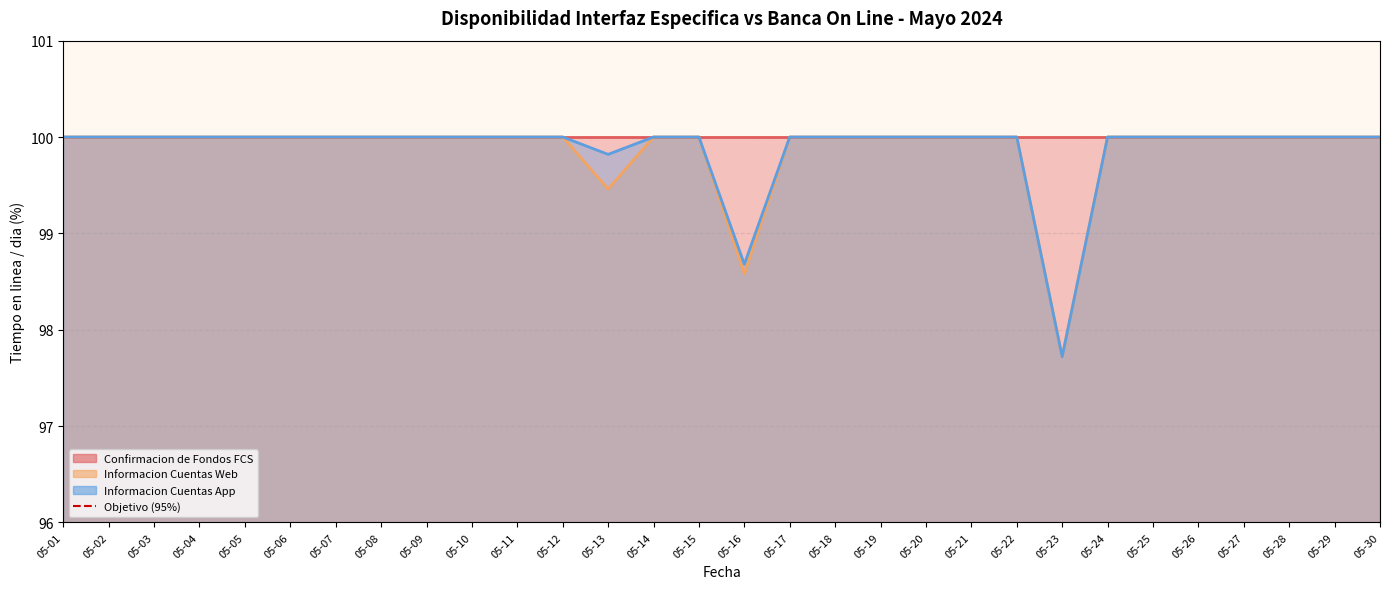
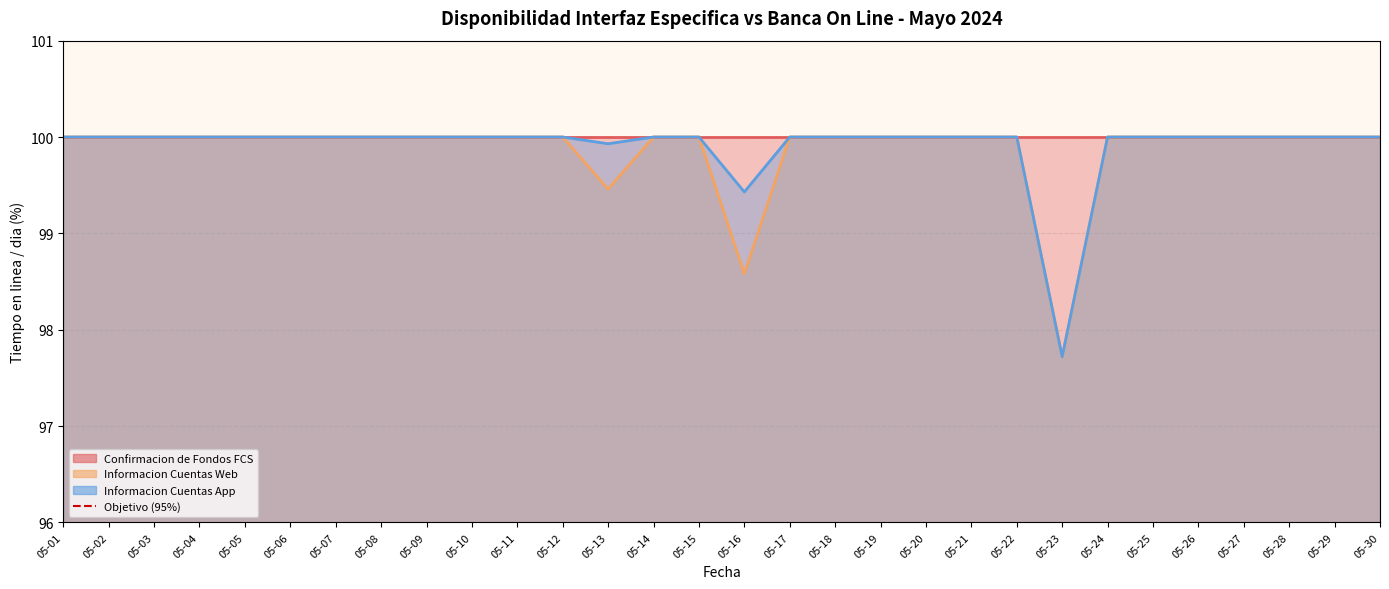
Informacion Cuentas App, 05-13: 99.8 -> 99.9
Informacion Cuentas App, 05-16: 98.7 -> 99.4
